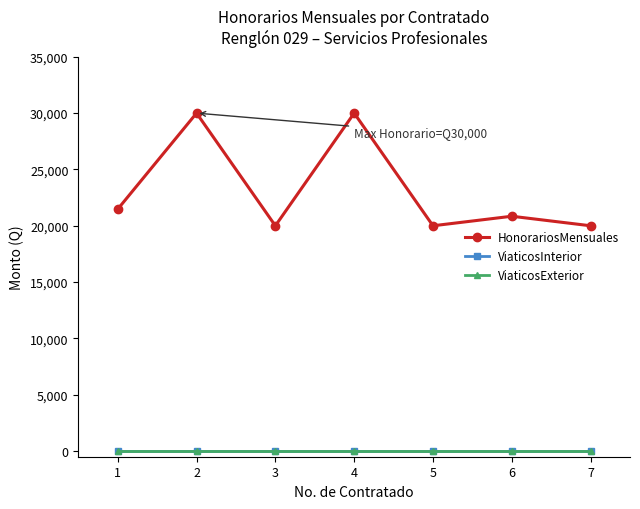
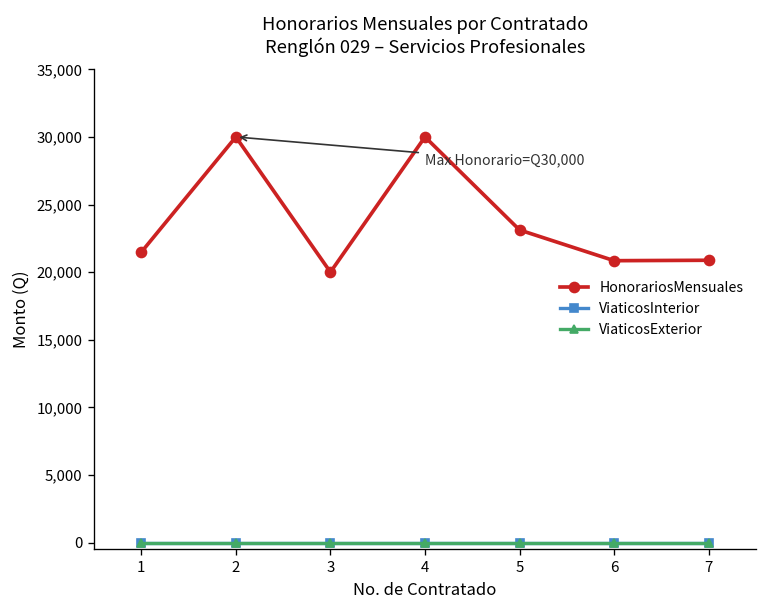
HonorariosMensuales, 5: 20,000 -> 23,100
HonorariosMensuales, 7: 20,000 -> 20,900
